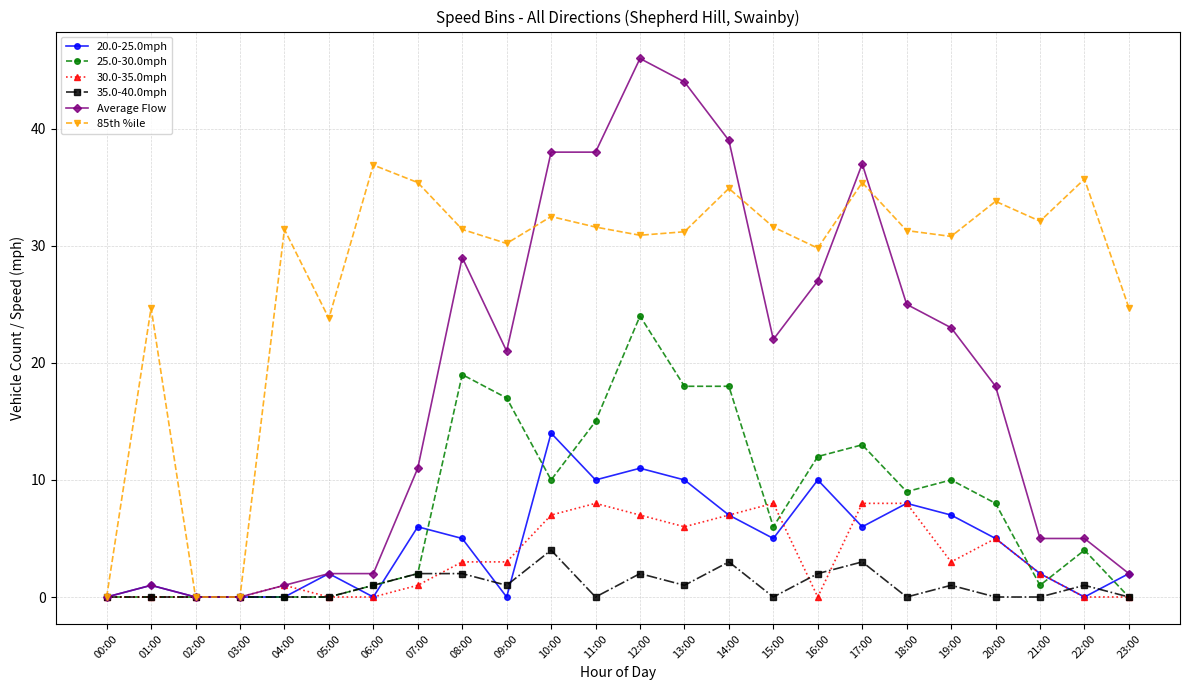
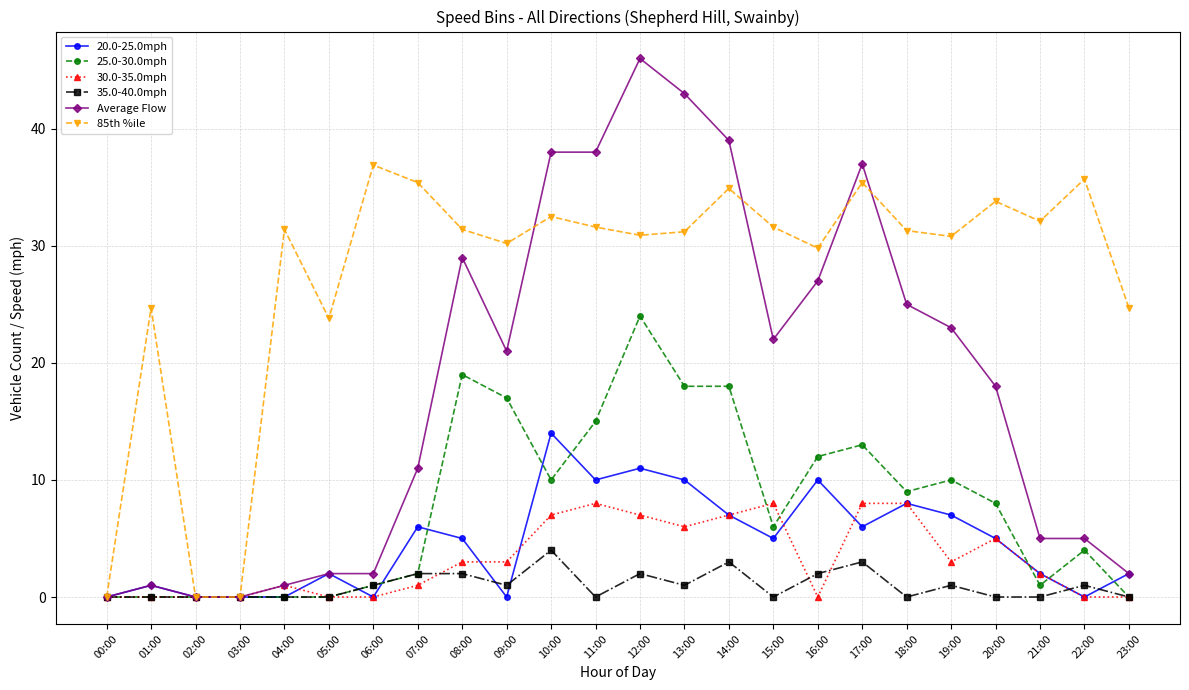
Average Flow, 13:00: 44 -> 43
